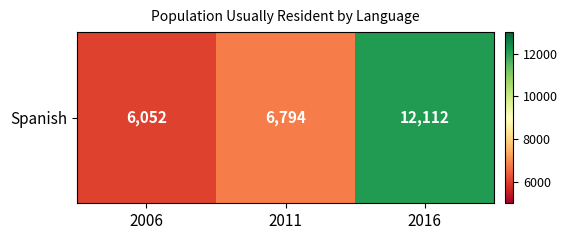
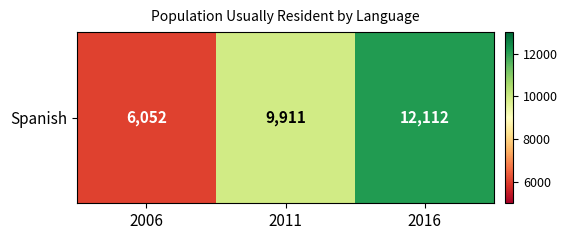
Spanish, 2011: 6,794 -> 9,911
